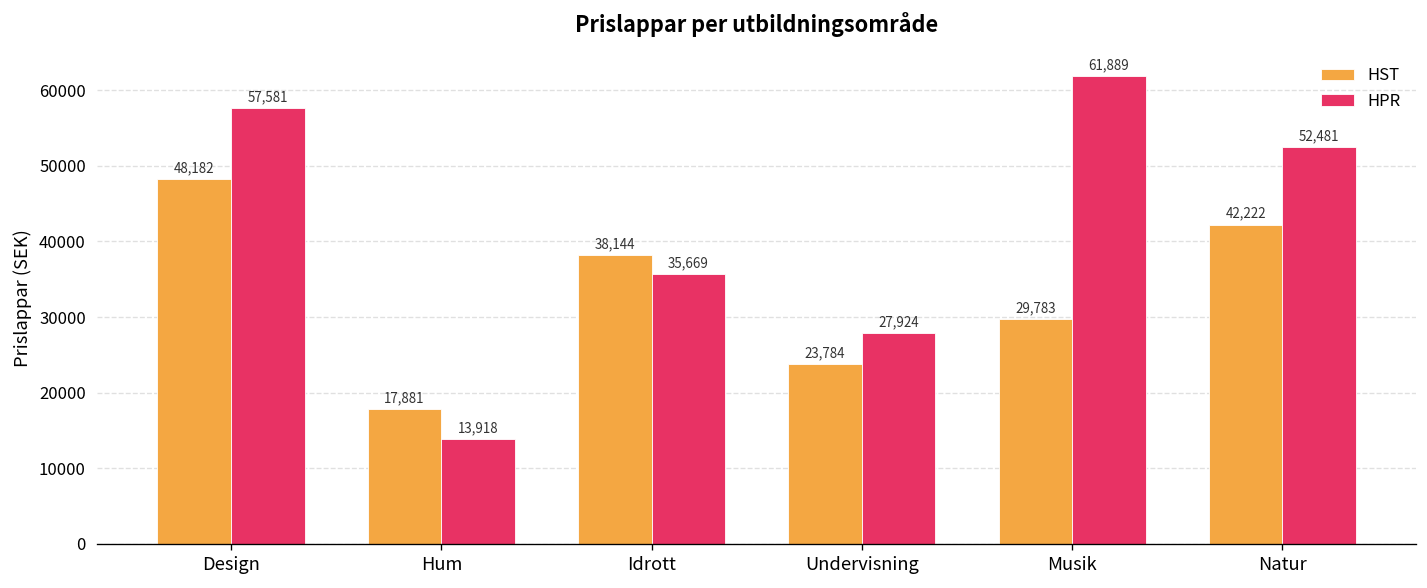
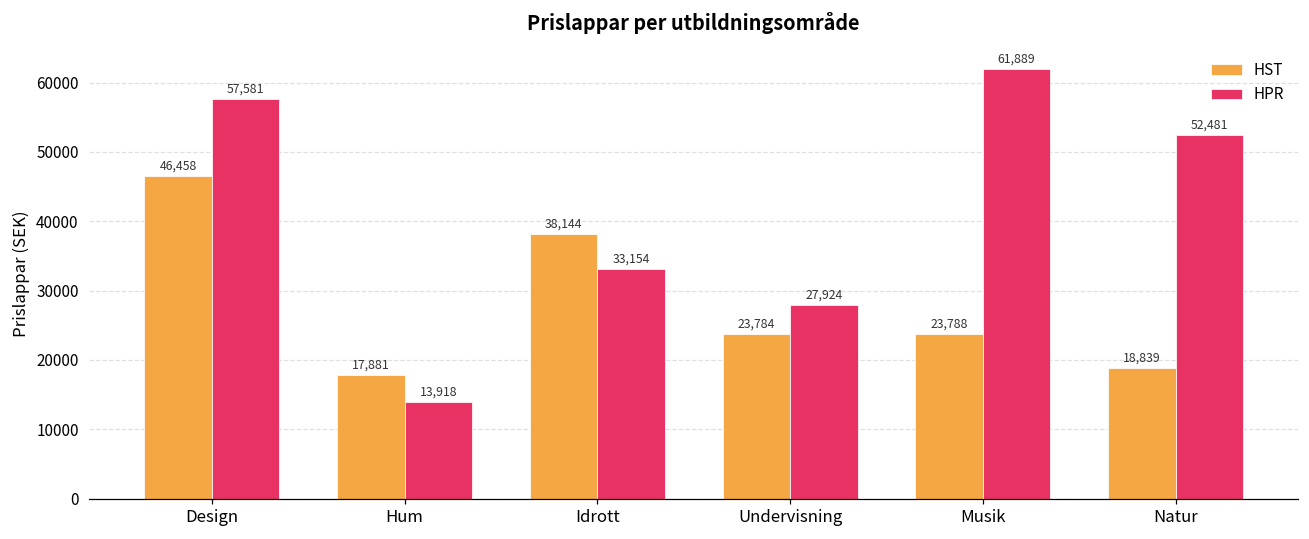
HST, Design: 48,182 -> 46,458
HPR, Idrott: 35,669 -> 33,154
HST, Musik: 29,783 -> 23,788
HST, Natur: 42,222 -> 18,839
